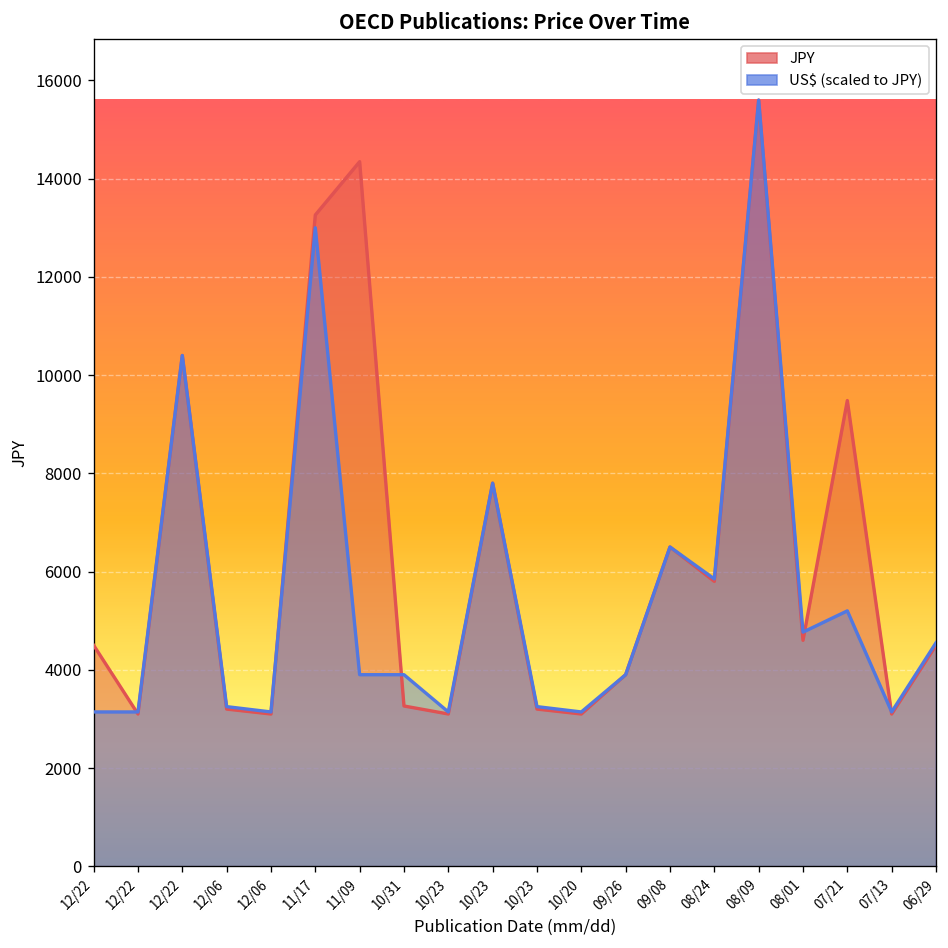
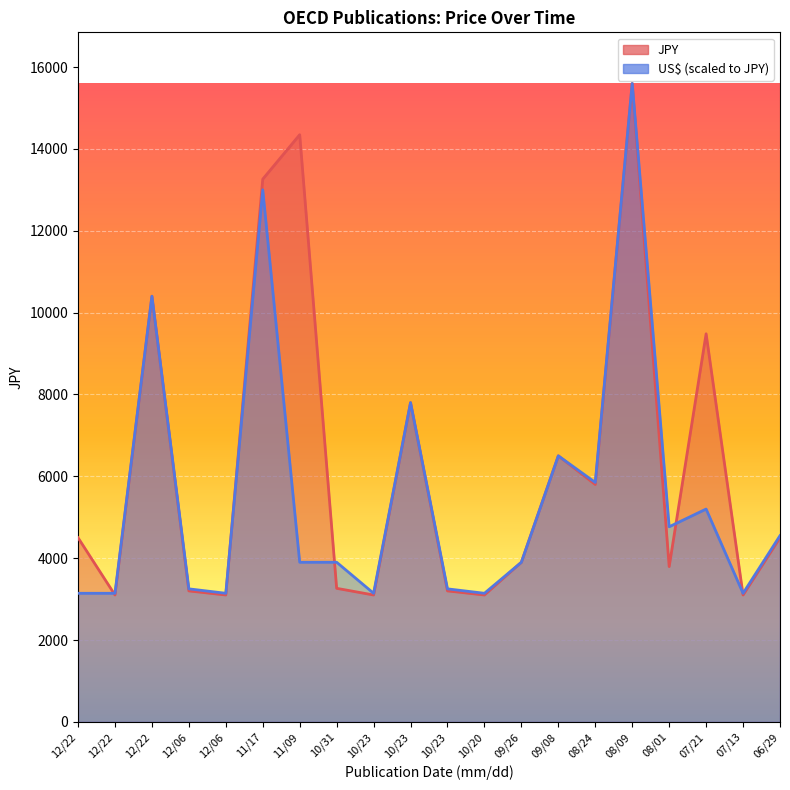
JPY, 08/01: 4600 -> 3800
